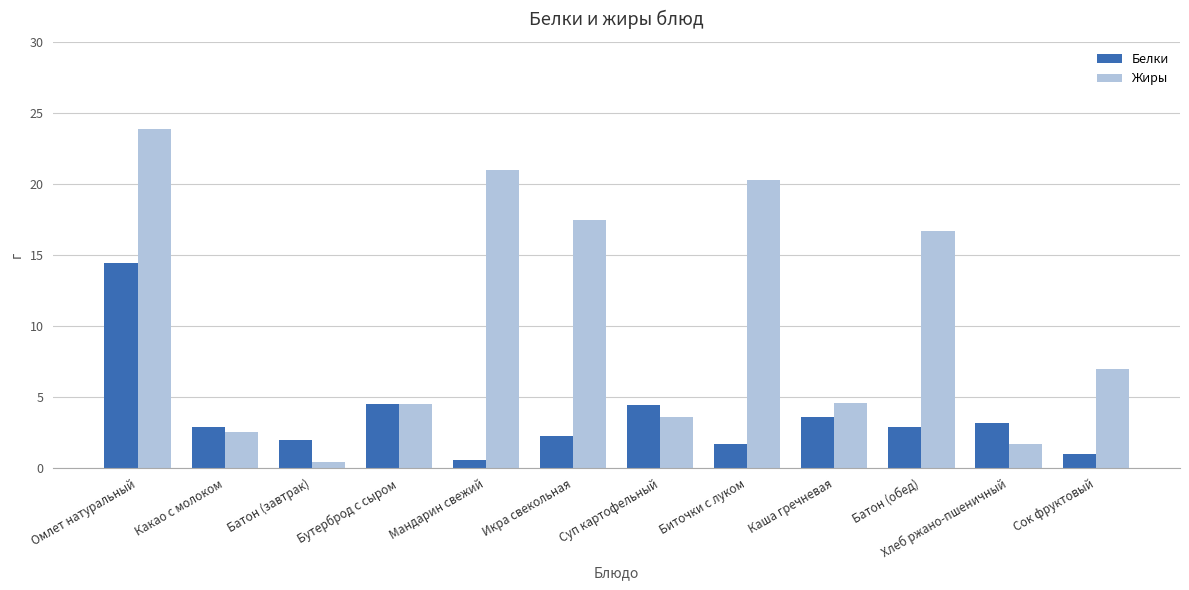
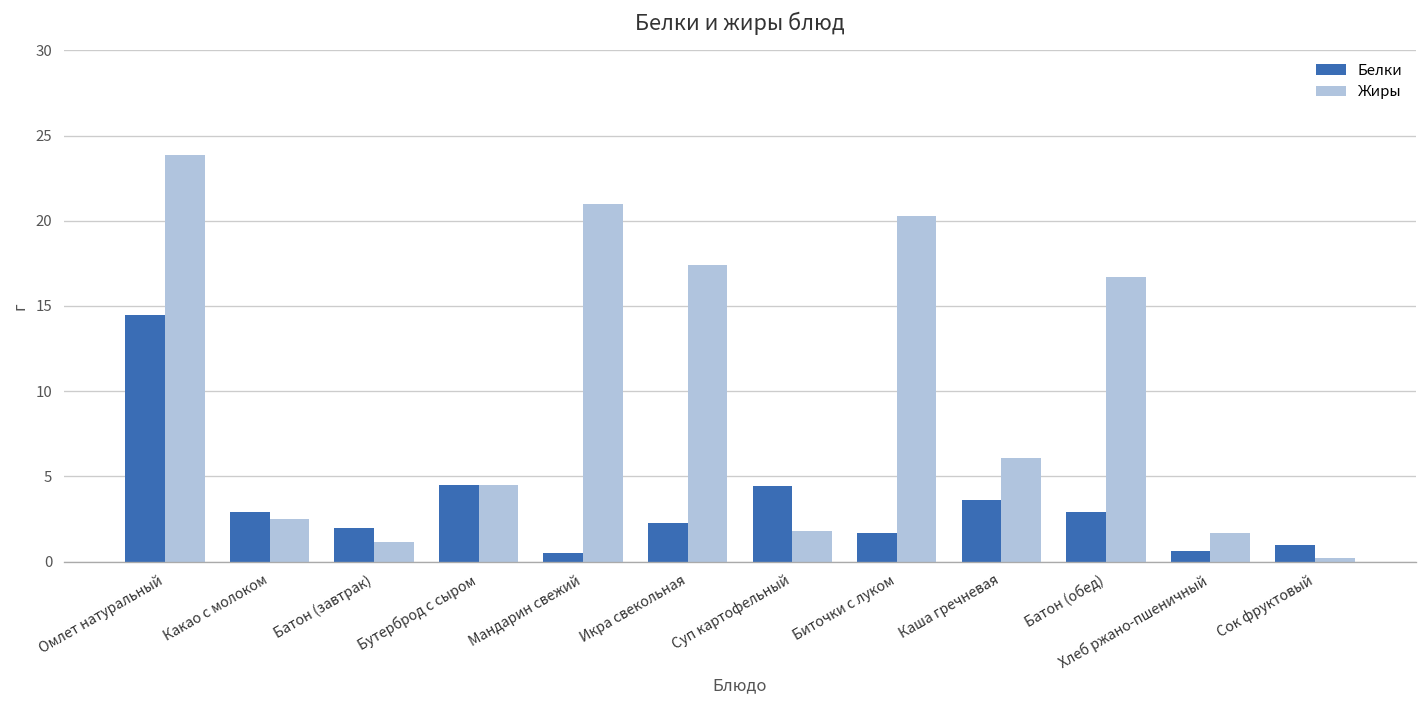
Жиры, Батон (завтрак): 0.4 -> 1.2
Жиры, Суп картофельный: 3.6 -> 1.8
Жиры, Каша гречневая: 4.6 -> 6.1
Белки, Хлеб ржано-пшеничный: 3.2 -> 0.6
Жиры, Сок фруктовый: 7.0 -> 0.2
